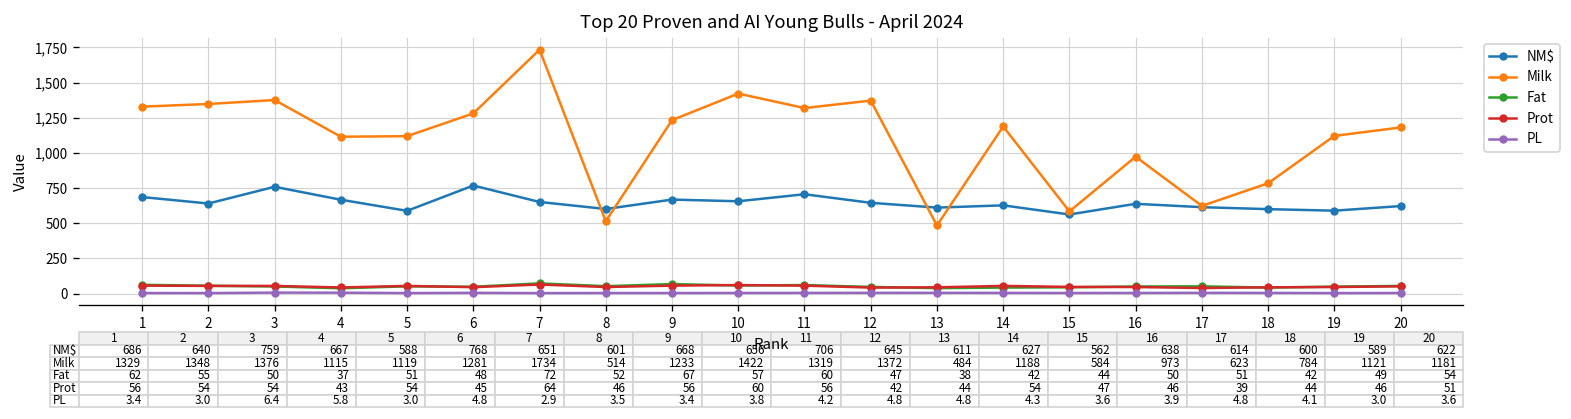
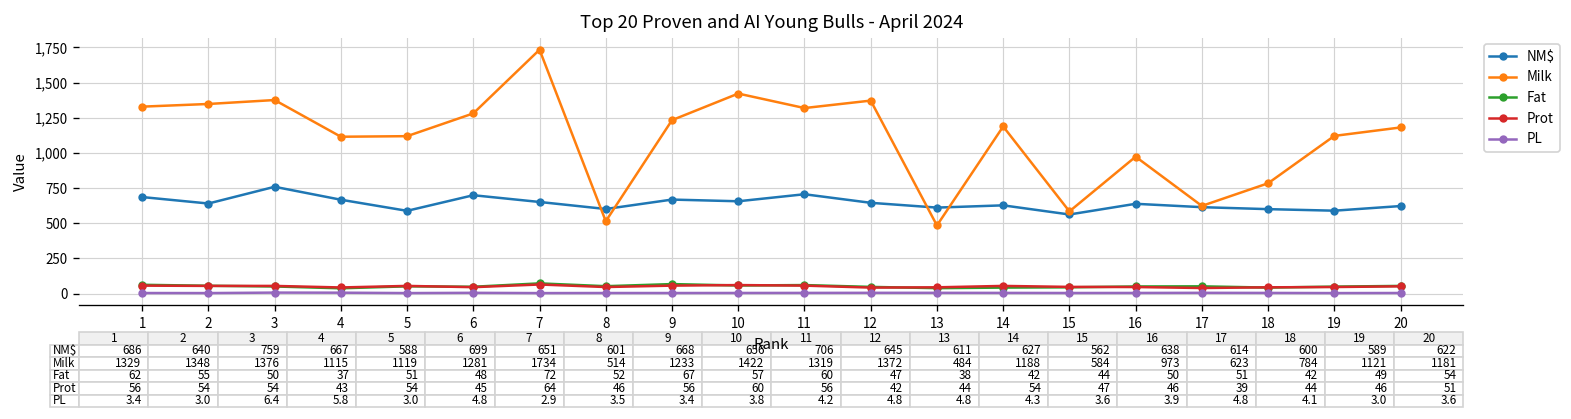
NM$, 6: 768 -> 699
